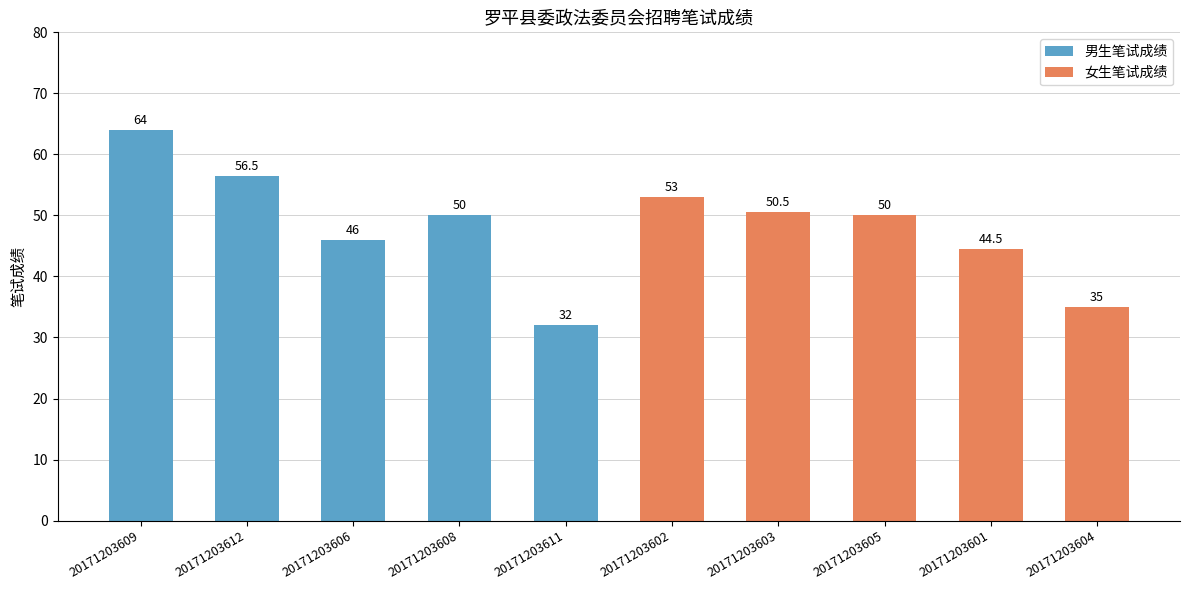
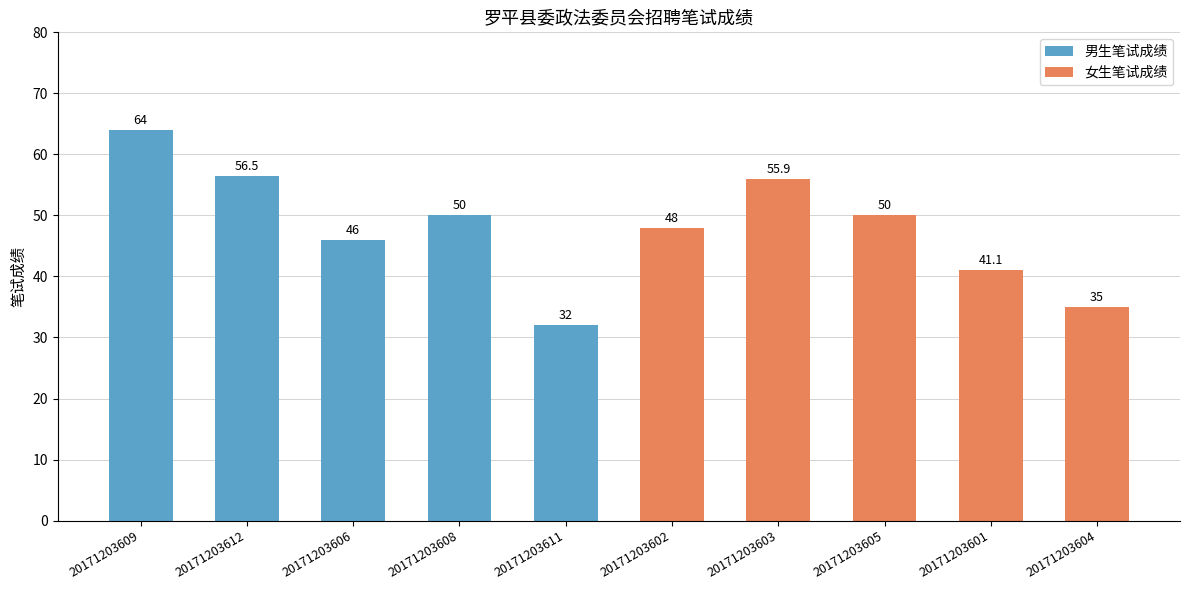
女生笔试成绩, 20171203602: 53 -> 48
女生笔试成绩, 20171203603: 50.5 -> 55.9
女生笔试成绩, 20171203601: 44.5 -> 41.1
